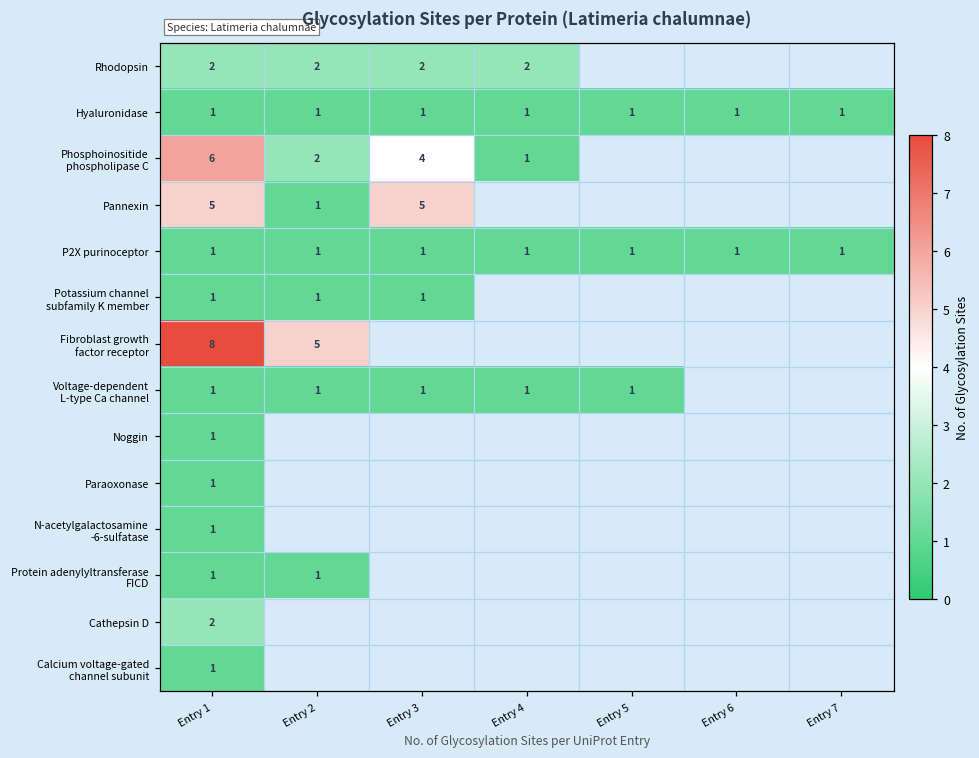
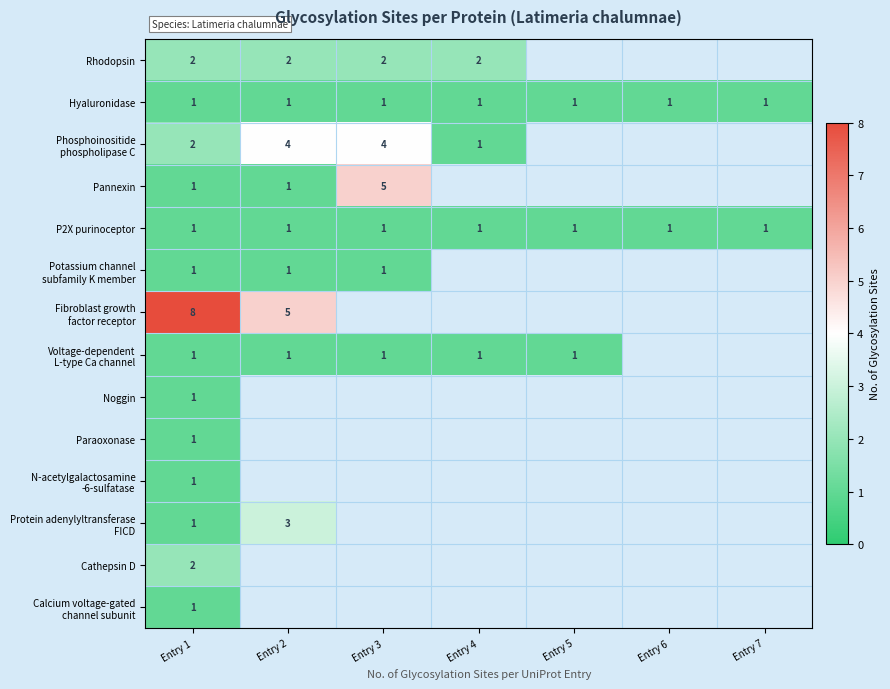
Phosphoinositide phospholipase C, Entry 1: 6 -> 2
Phosphoinositide phospholipase C, Entry 2: 2 -> 4
Pannexin, Entry 1: 5 -> 1
Protein adenylyltransferase FICD, Entry 2: 1 -> 3
